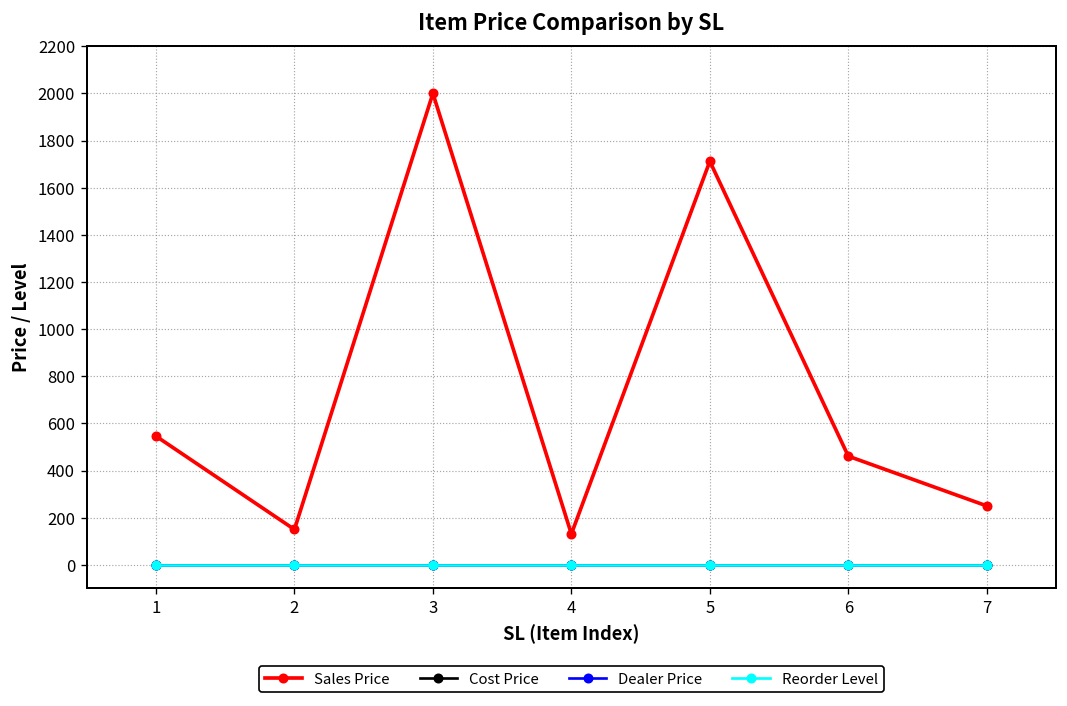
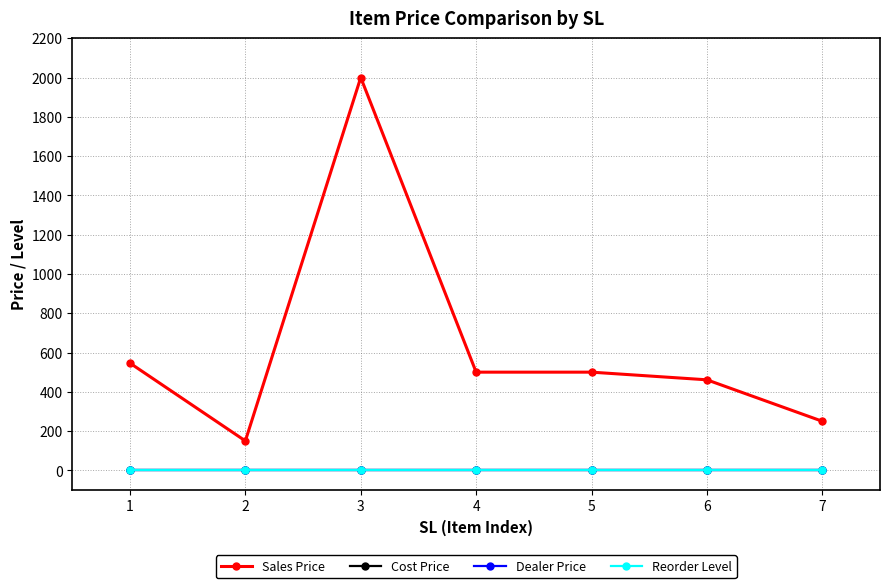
Sales Price, 4: 130 -> 500
Sales Price, 5: 1710 -> 500
